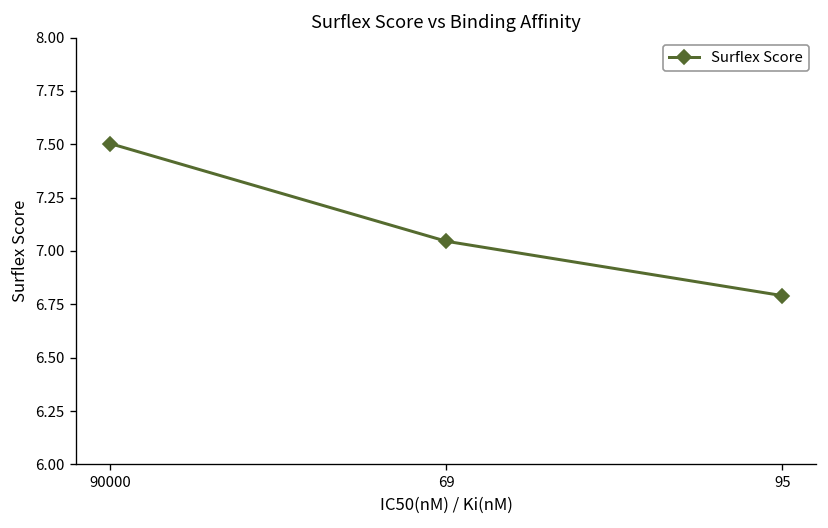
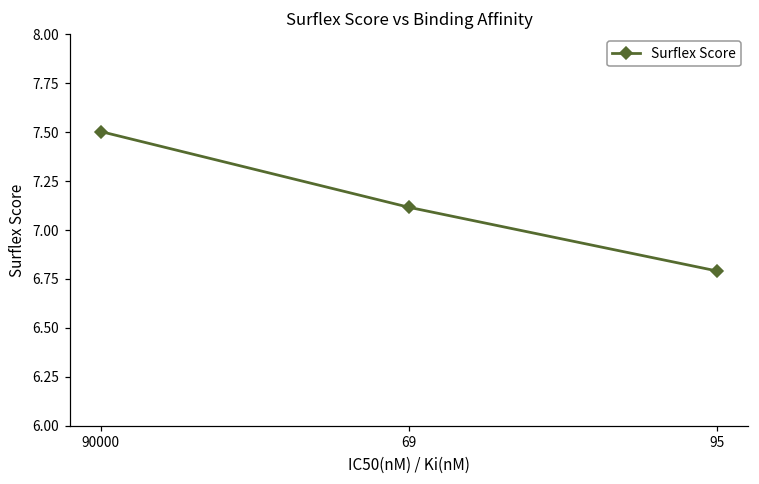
69: 7.05 -> 7.12
